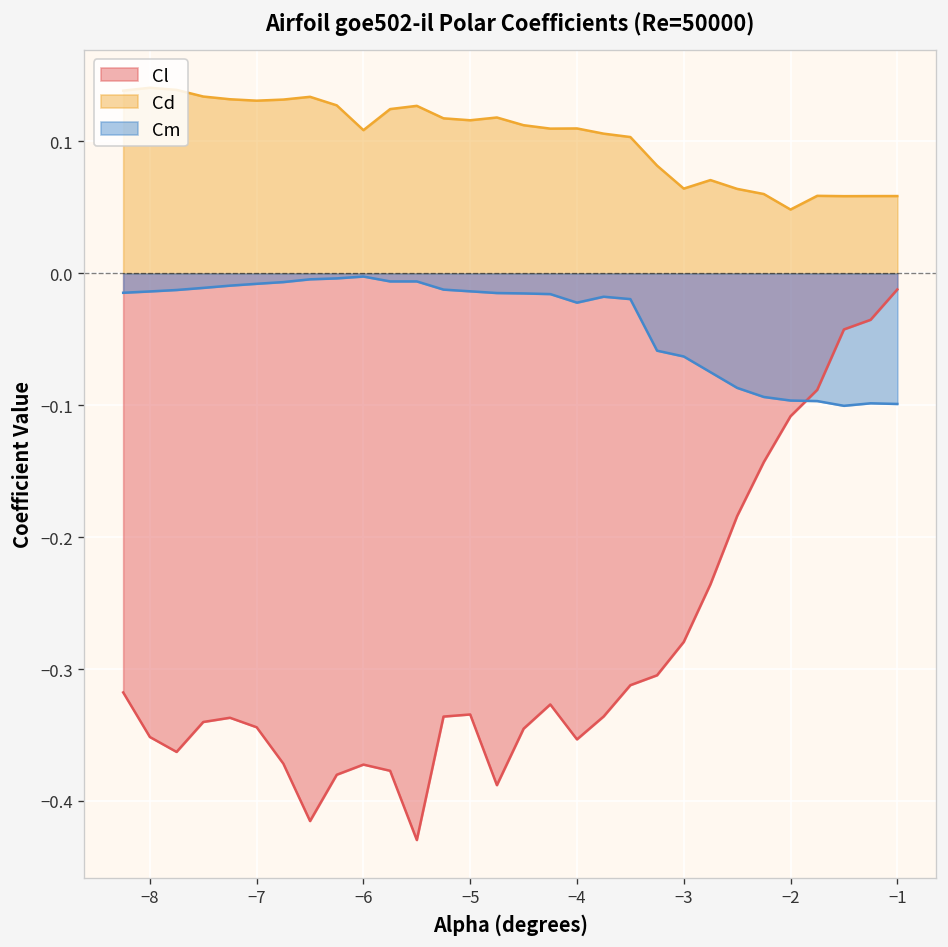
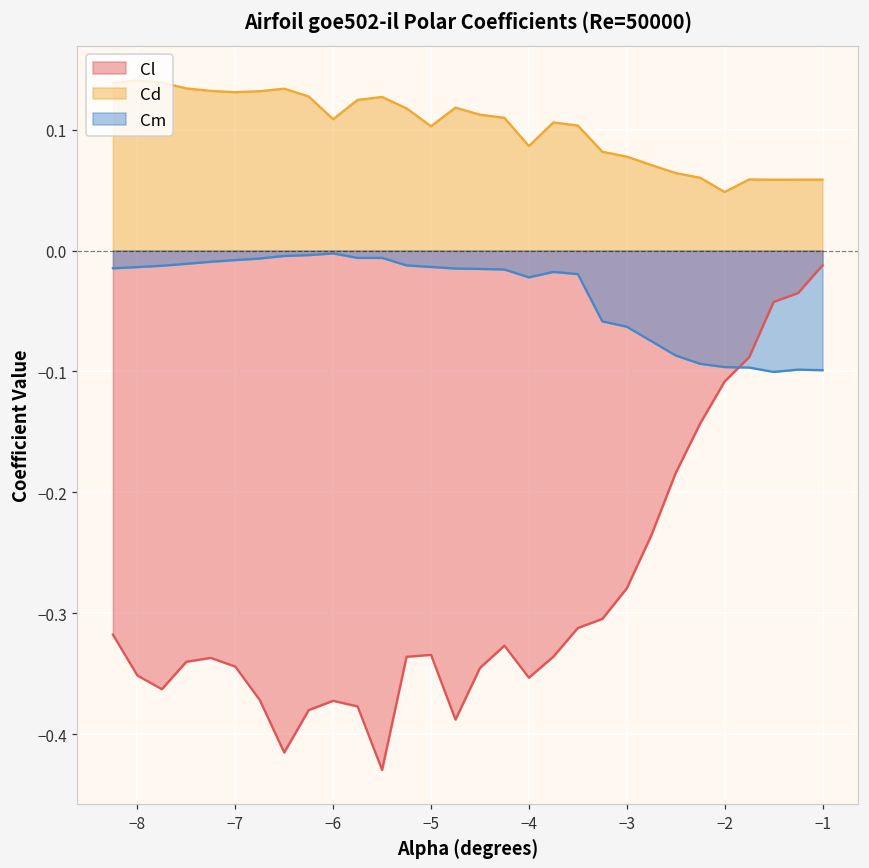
Cd, −5: 0.116 -> 0.103
Cd, −4: 0.110 -> 0.086
Cd, −3: 0.064 -> 0.078
